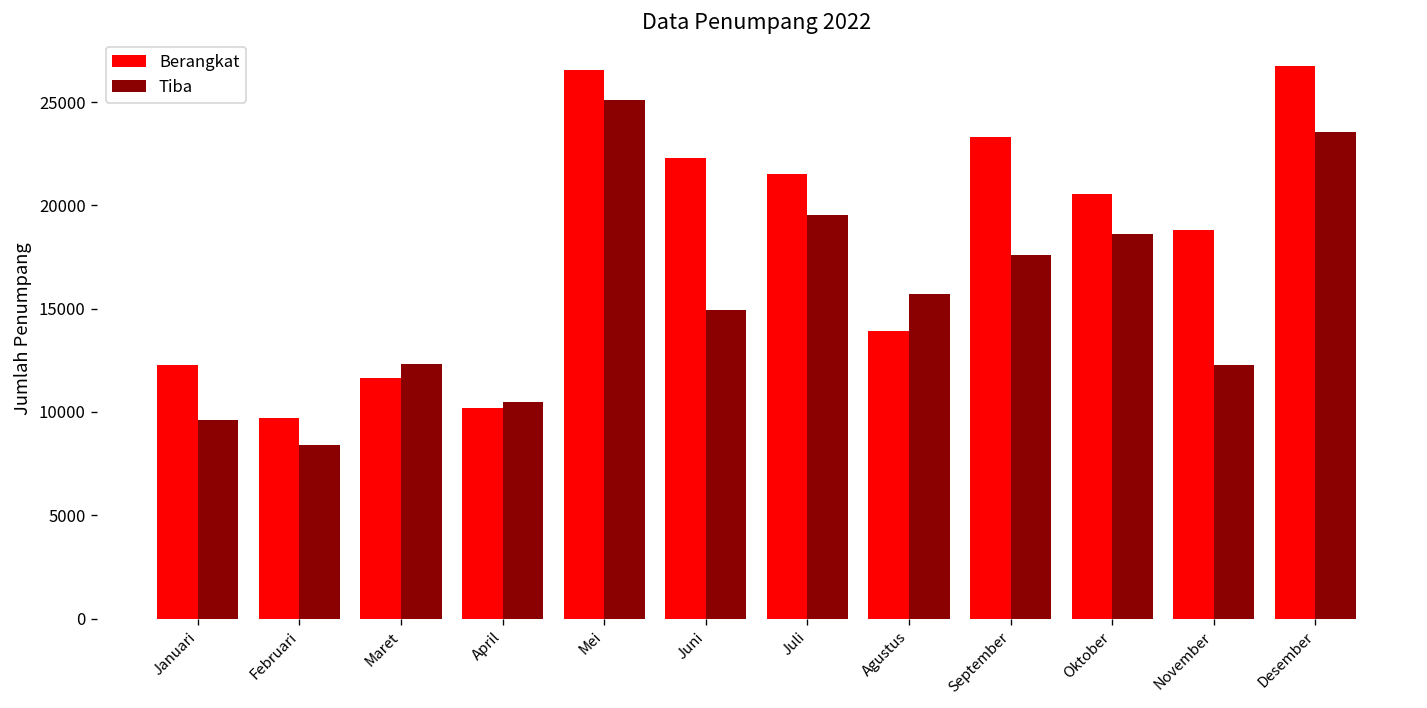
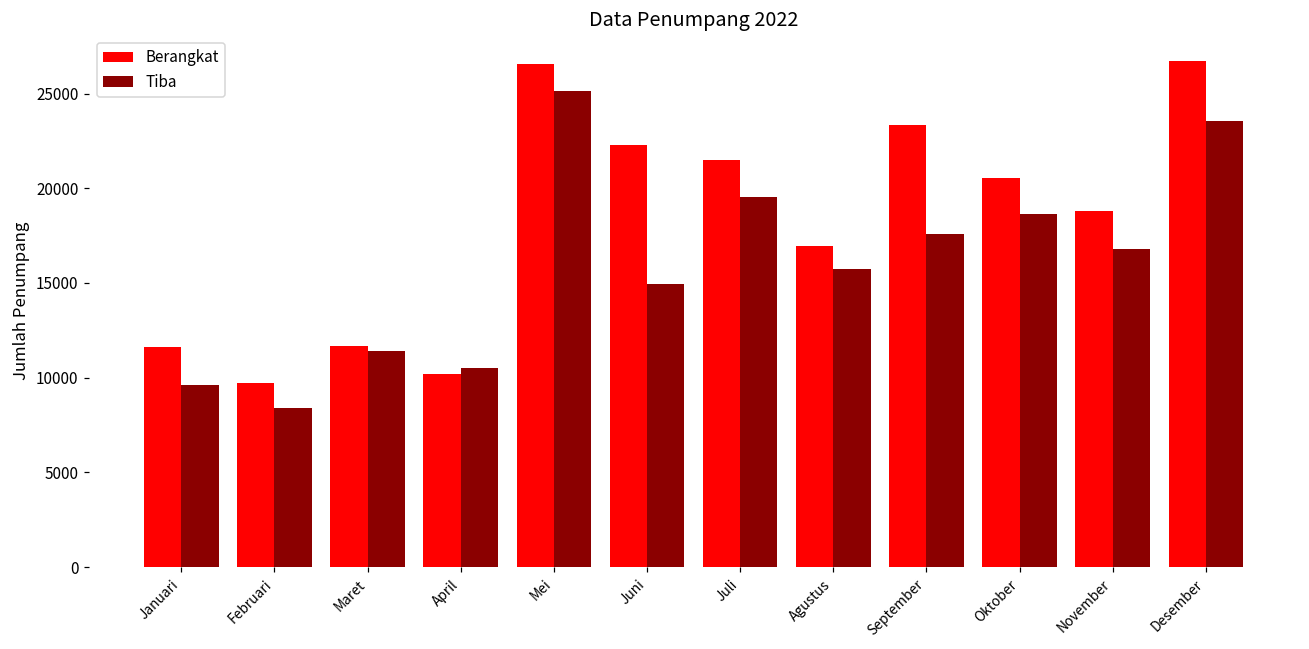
Berangkat, Januari: 12300 -> 11600
Tiba, Maret: 12300 -> 11400
Berangkat, Agustus: 13900 -> 16900
Tiba, November: 12300 -> 16800
